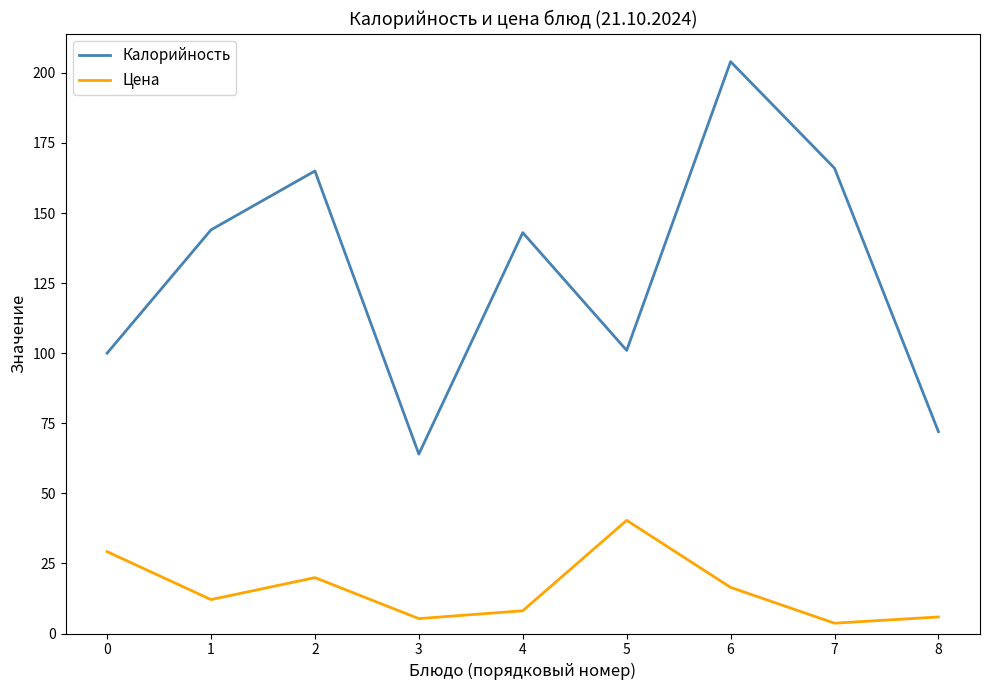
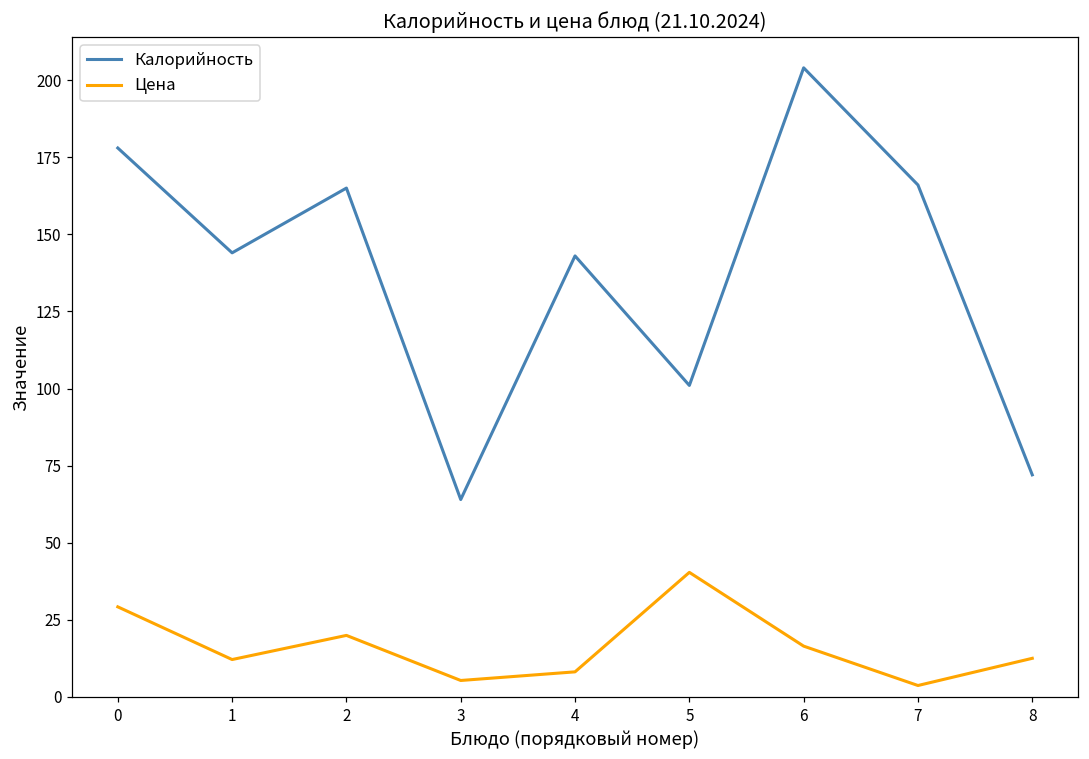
Калорийность, 0: 100 -> 178
Цена, 8: 6 -> 13
